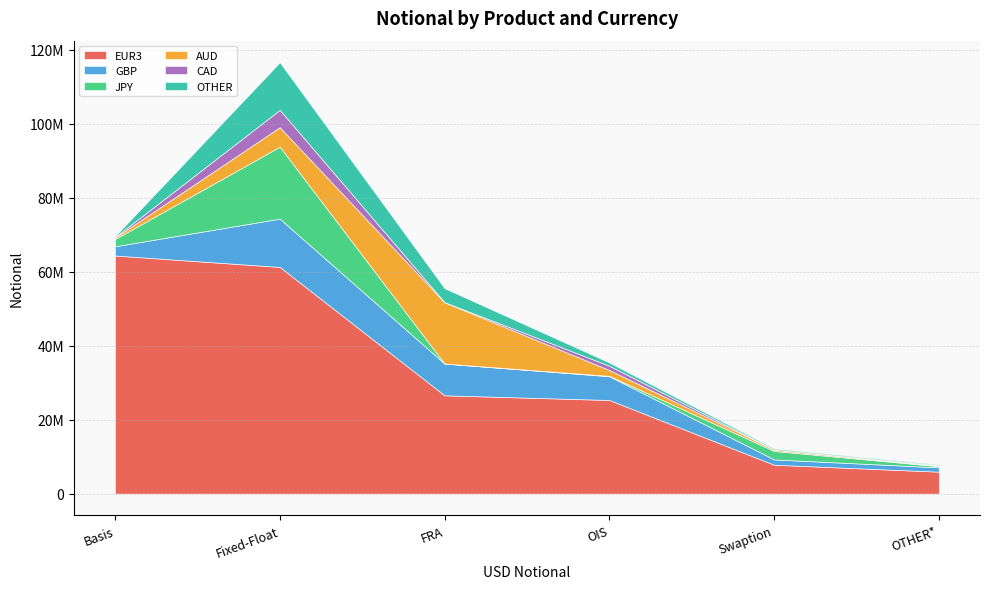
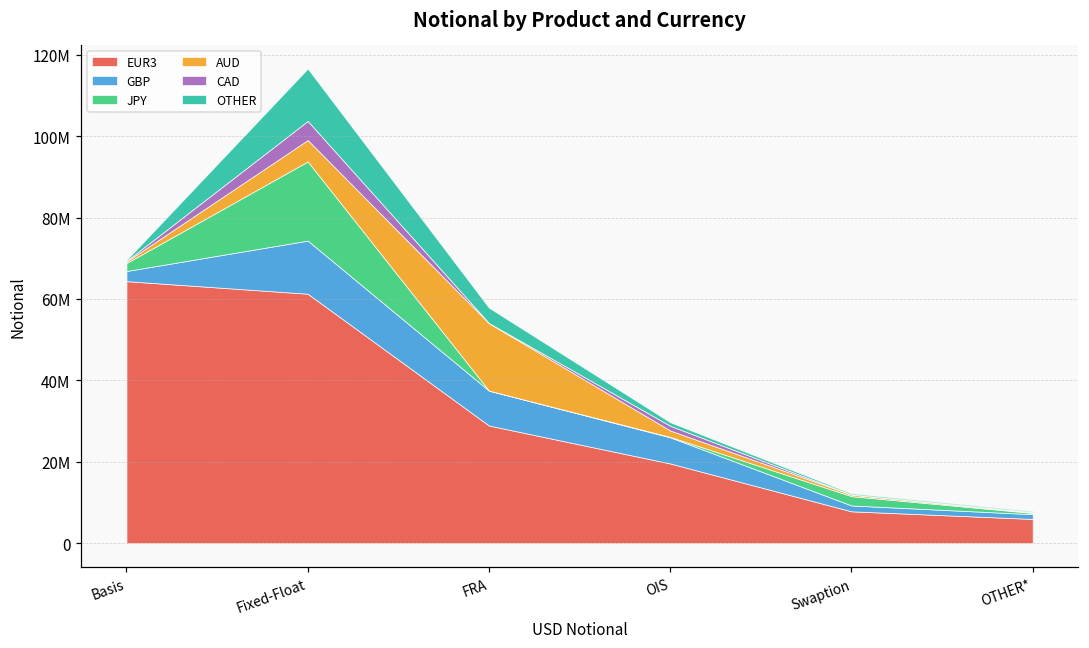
EUR3, FRA: 27000000 -> 29000000
EUR3, OIS: 25000000 -> 20000000
